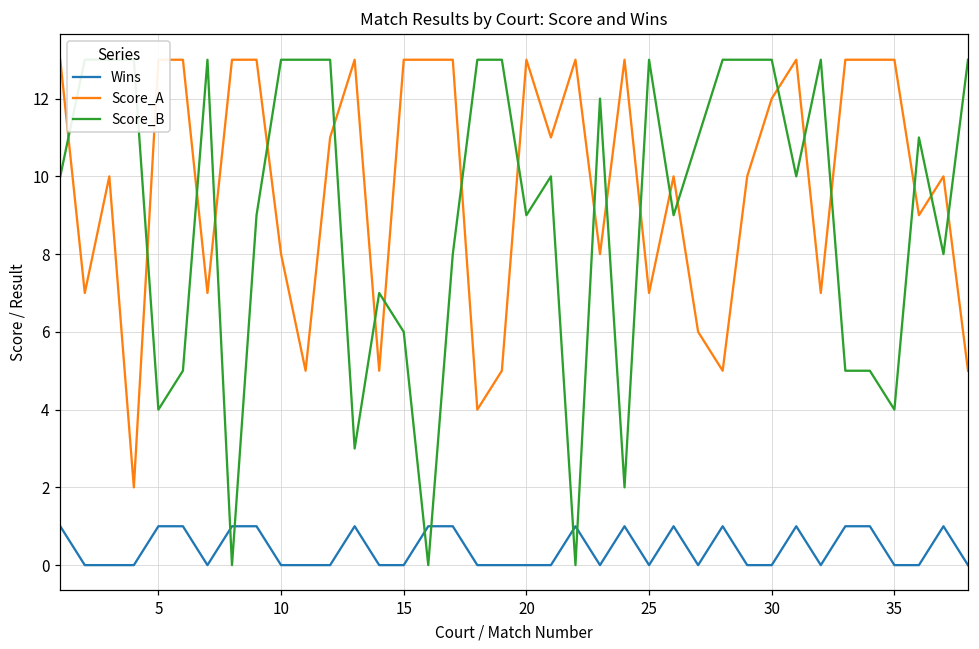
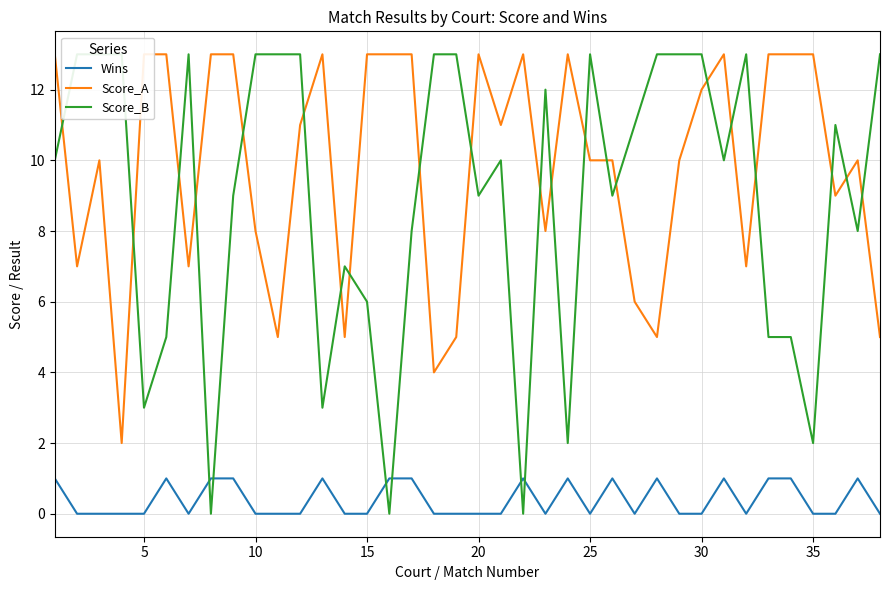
Wins, 5: 1 -> 0
Score_B, 5: 4 -> 3
Score_A, 25: 7 -> 10
Score_B, 35: 4 -> 2
